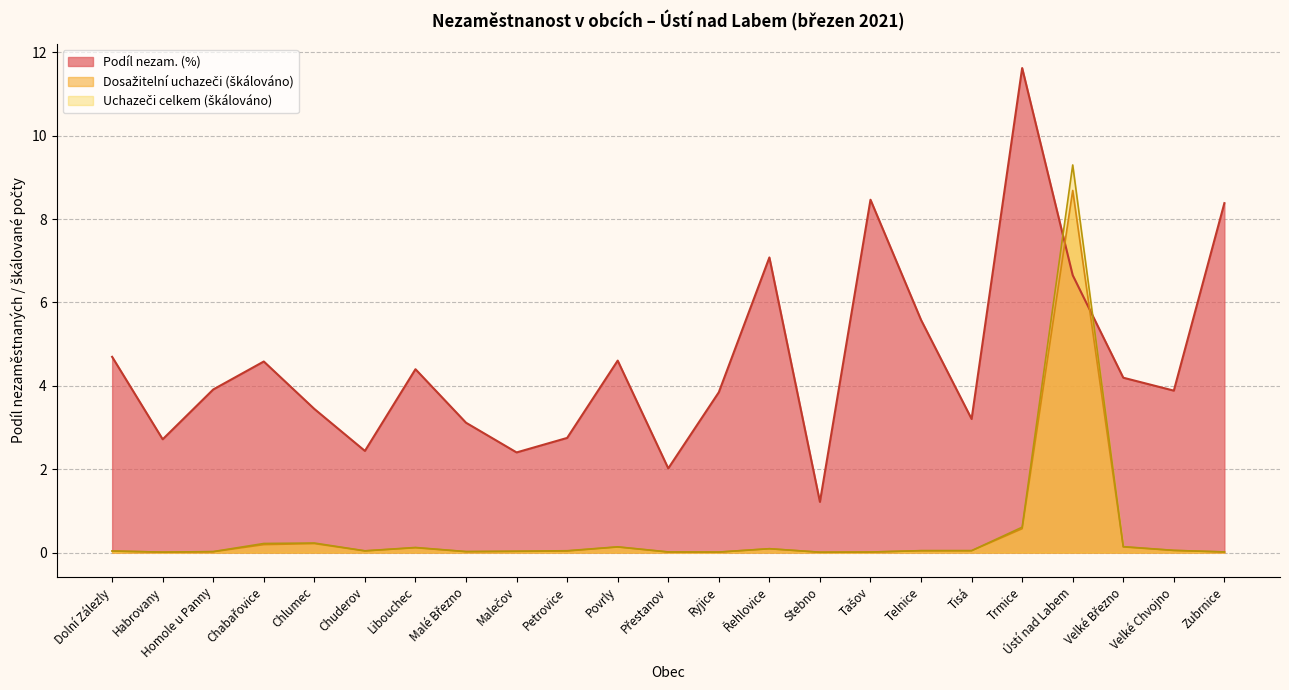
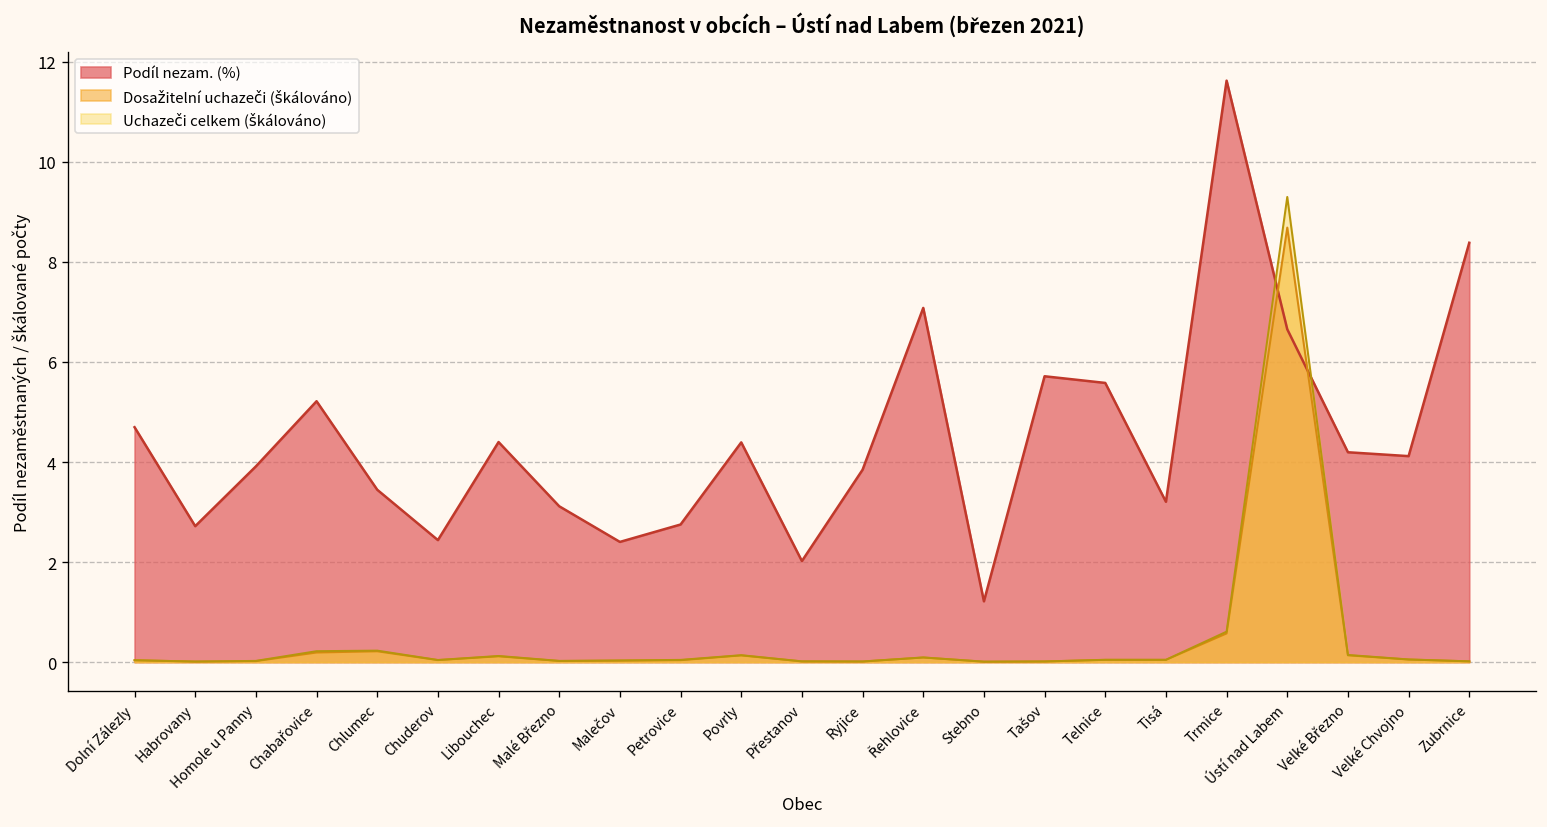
Podíl nezam. (%), Chabařovice: 4.6 -> 5.2
Podíl nezam. (%), Povrly: 4.6 -> 4.4
Podíl nezam. (%), Tašov: 8.5 -> 5.7
Podíl nezam. (%), Velké Chvojno: 3.9 -> 4.1
